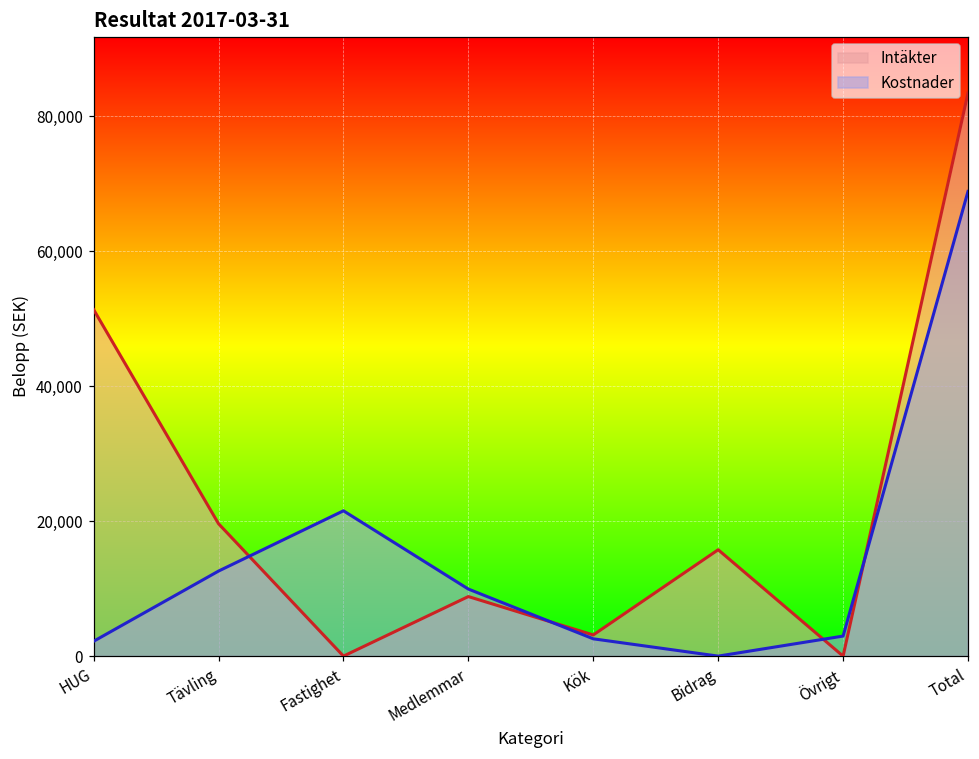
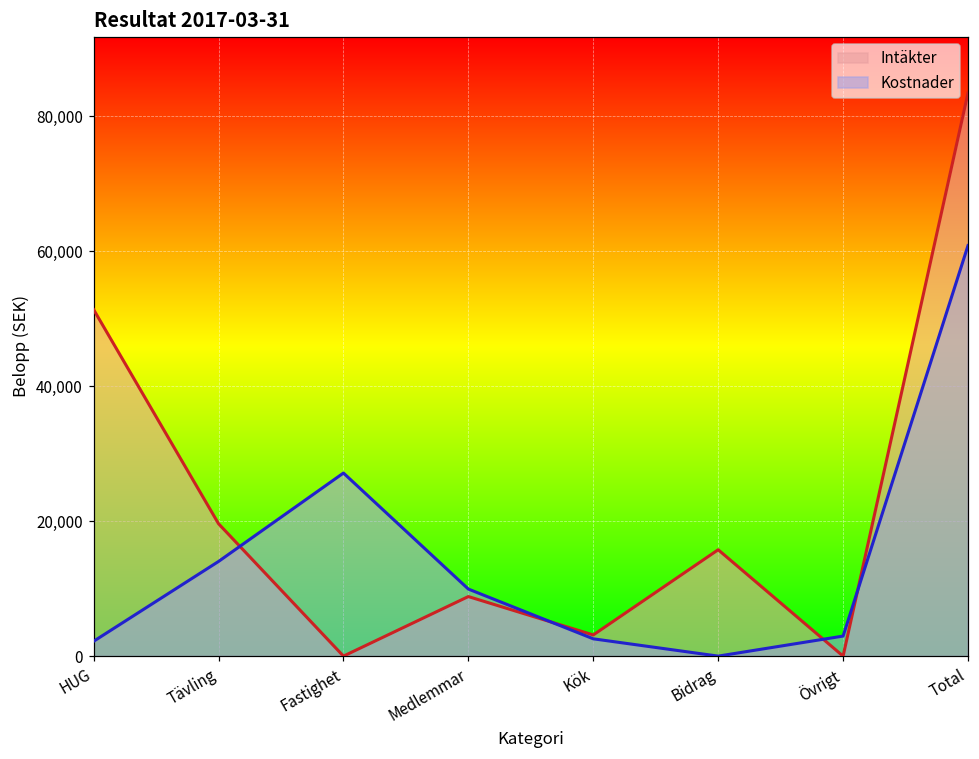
Kostnader, Tävling: 13,000 -> 14,000
Kostnader, Fastighet: 22,000 -> 27,000
Kostnader, Total: 69,000 -> 61,000
